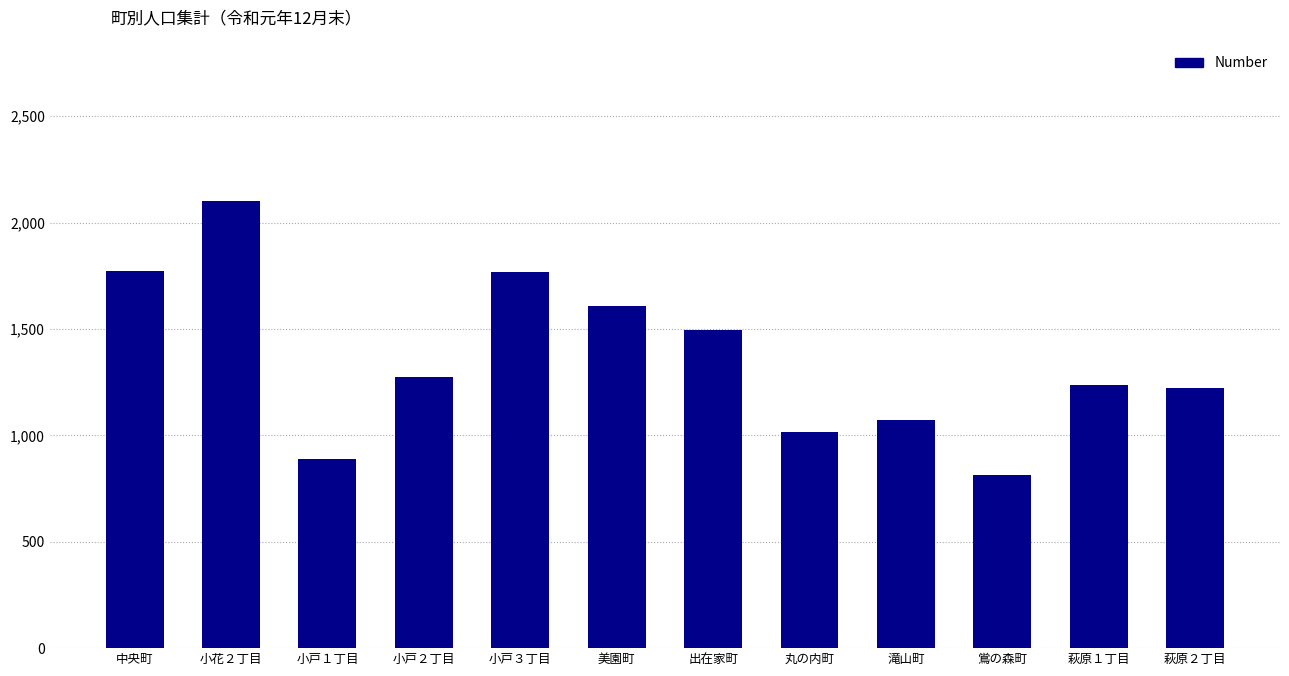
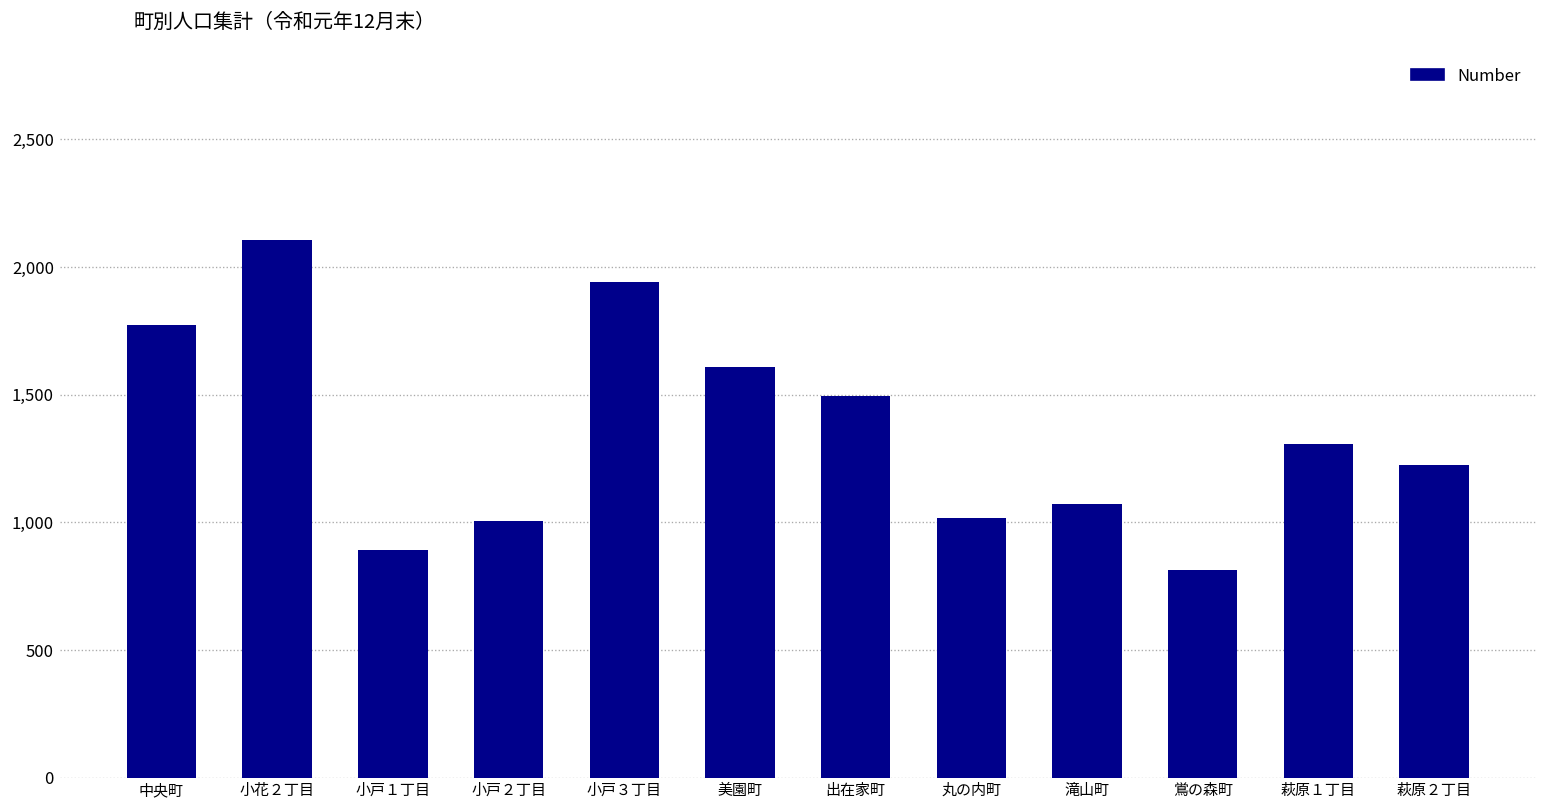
小戸２丁目: 1,280 -> 1,000
小戸３丁目: 1,770 -> 1,940
萩原１丁目: 1,240 -> 1,310
